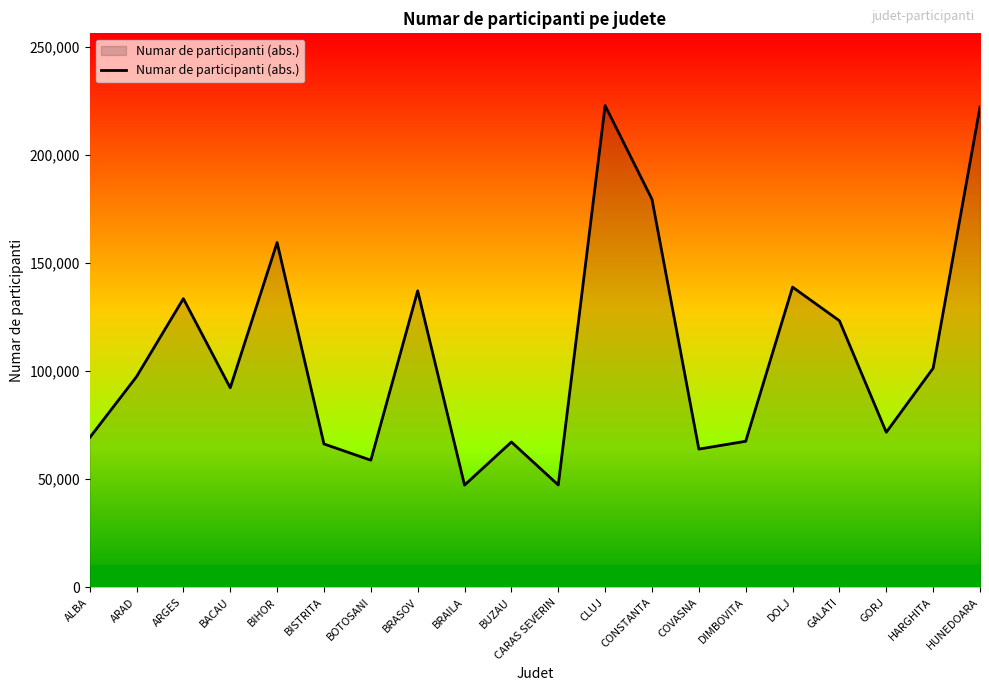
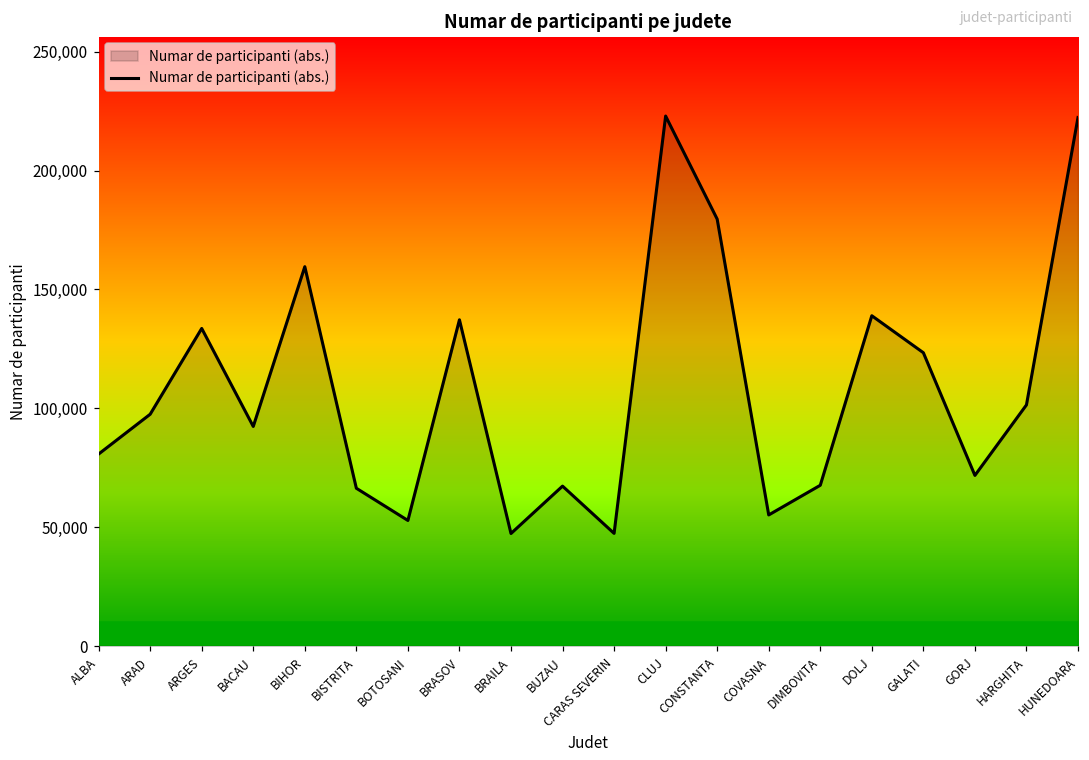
ALBA: 69,000 -> 81,000
BOTOSANI: 59,000 -> 53,000
COVASNA: 64,000 -> 55,000
